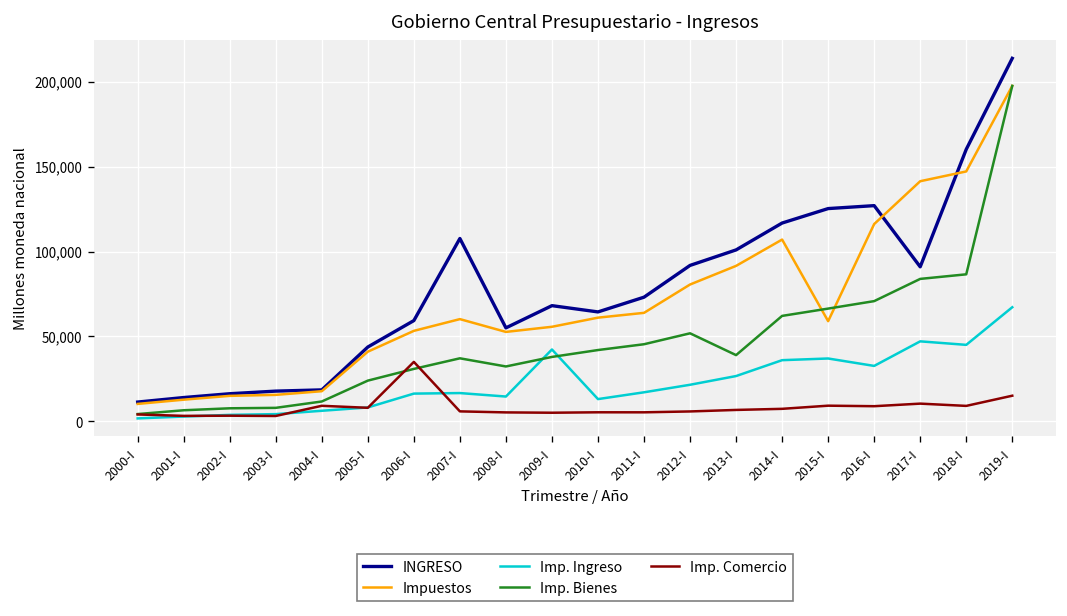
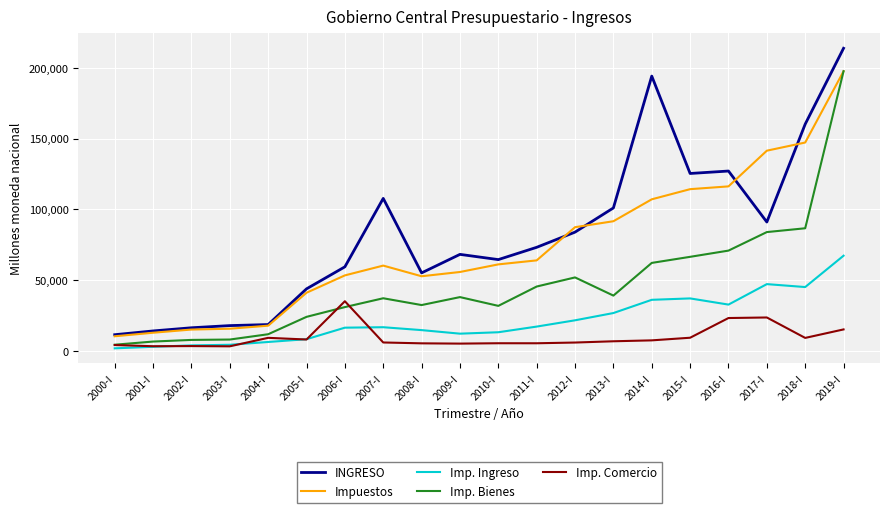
Imp. Ingreso, 2009-I: 42,000 -> 12,000
Imp. Bienes, 2010-I: 42,000 -> 32,000
INGRESO, 2012-I: 92,000 -> 84,000
Impuestos, 2012-I: 81,000 -> 87,000
INGRESO, 2014-I: 117,000 -> 194,000
Impuestos, 2015-I: 59,000 -> 114,000
Imp. Comercio, 2016-I: 9,000 -> 23,000
Imp. Comercio, 2017-I: 10,000 -> 24,000
